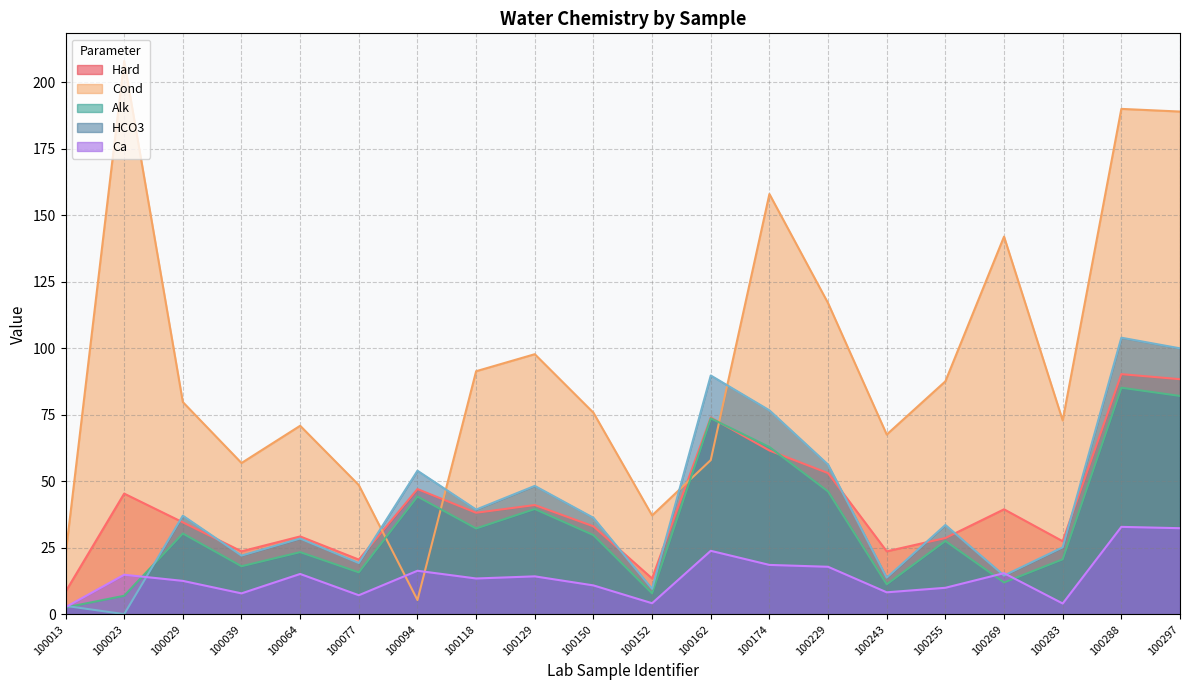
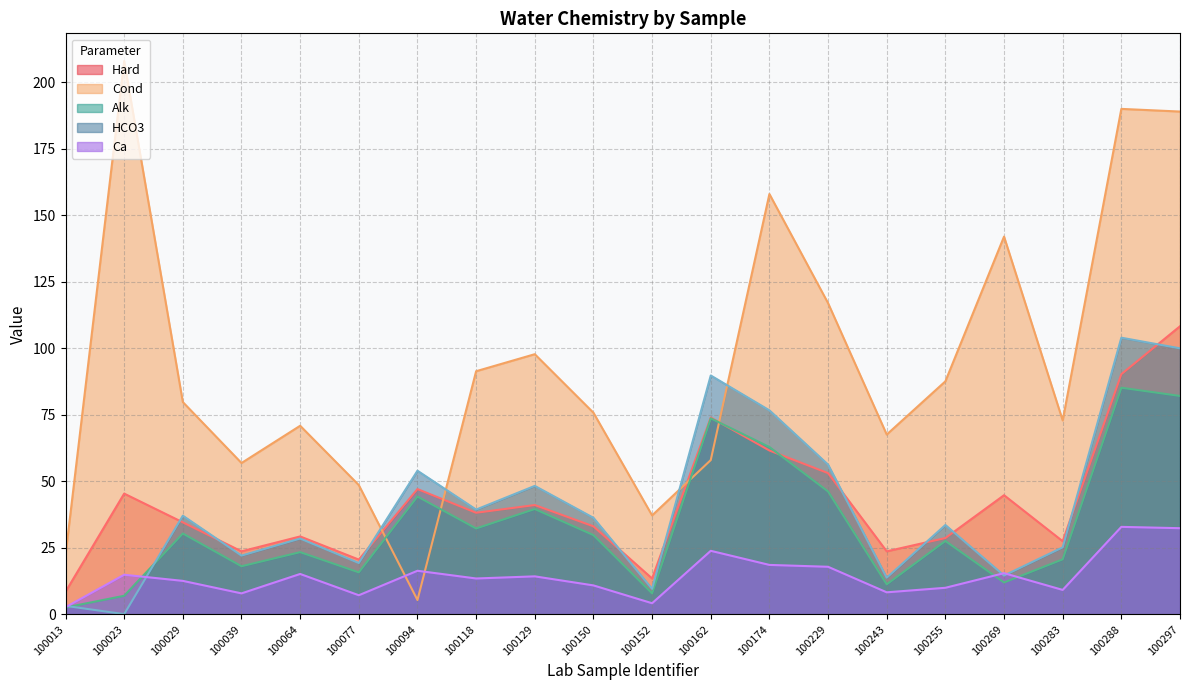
Hard, 100269: 40 -> 45
Ca, 100283: 4 -> 9
Hard, 100297: 88 -> 108
